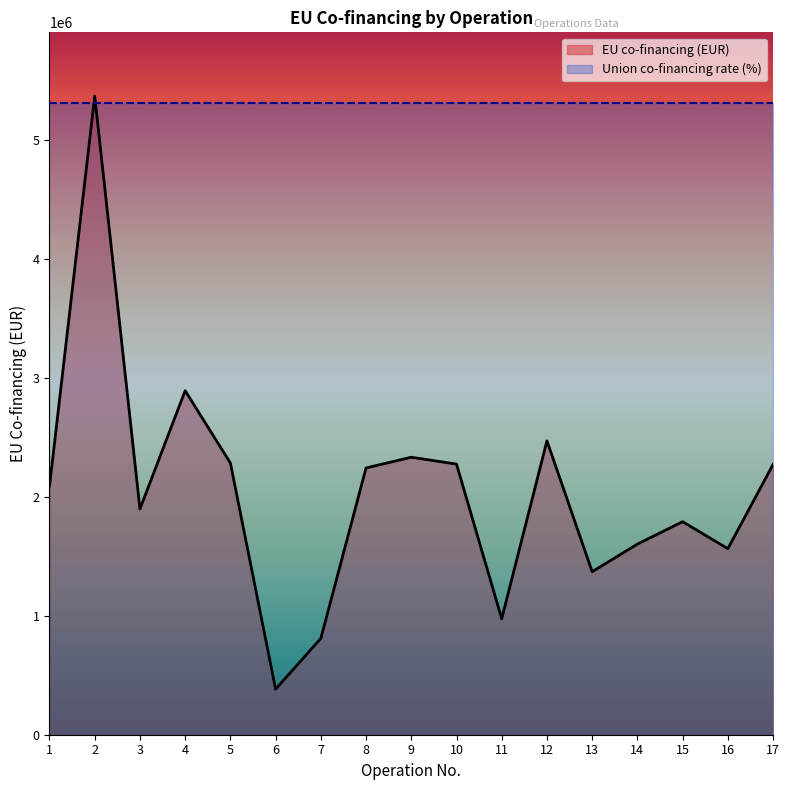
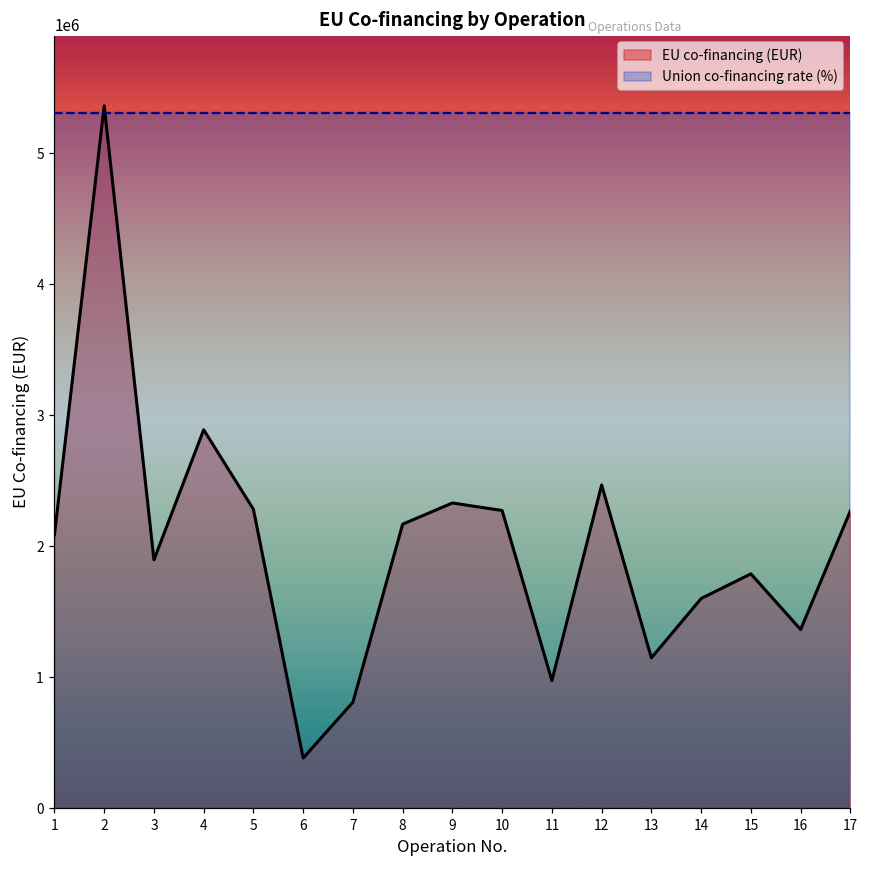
EU co-financing (EUR), 8: 2240000 -> 2170000
EU co-financing (EUR), 13: 1370000 -> 1150000
EU co-financing (EUR), 16: 1560000 -> 1360000
